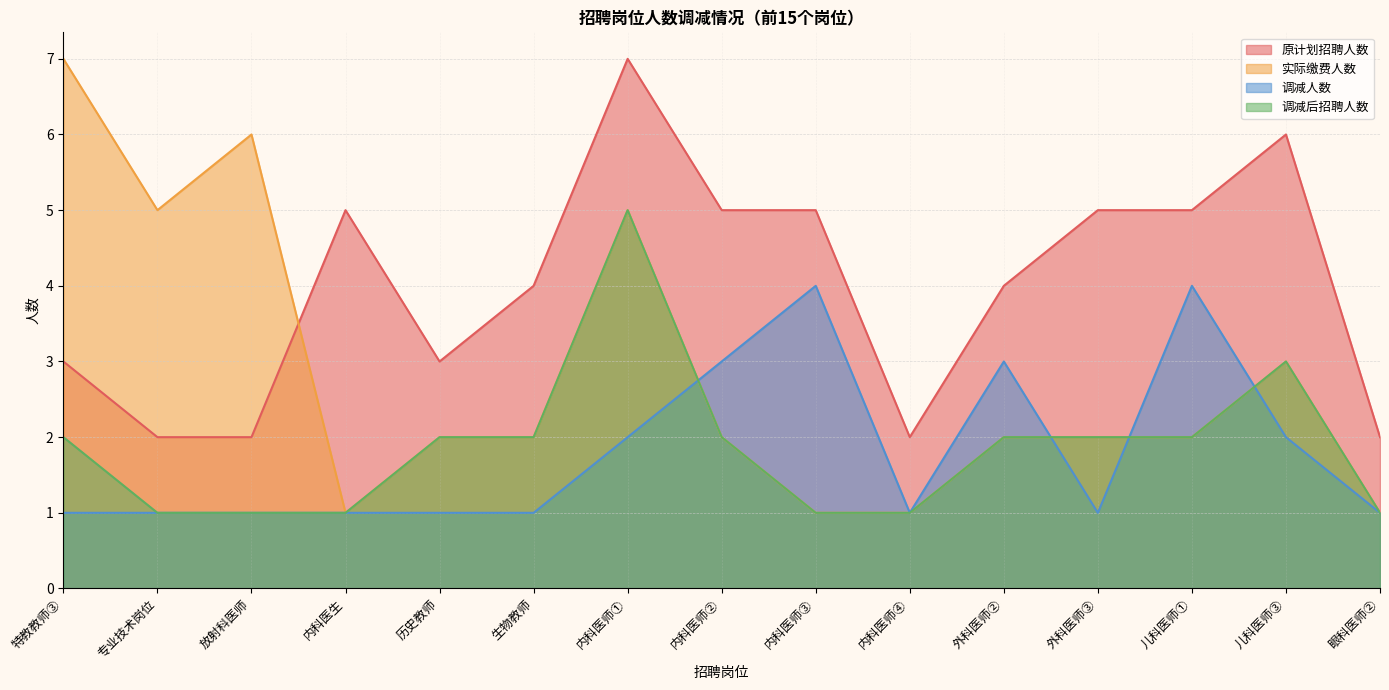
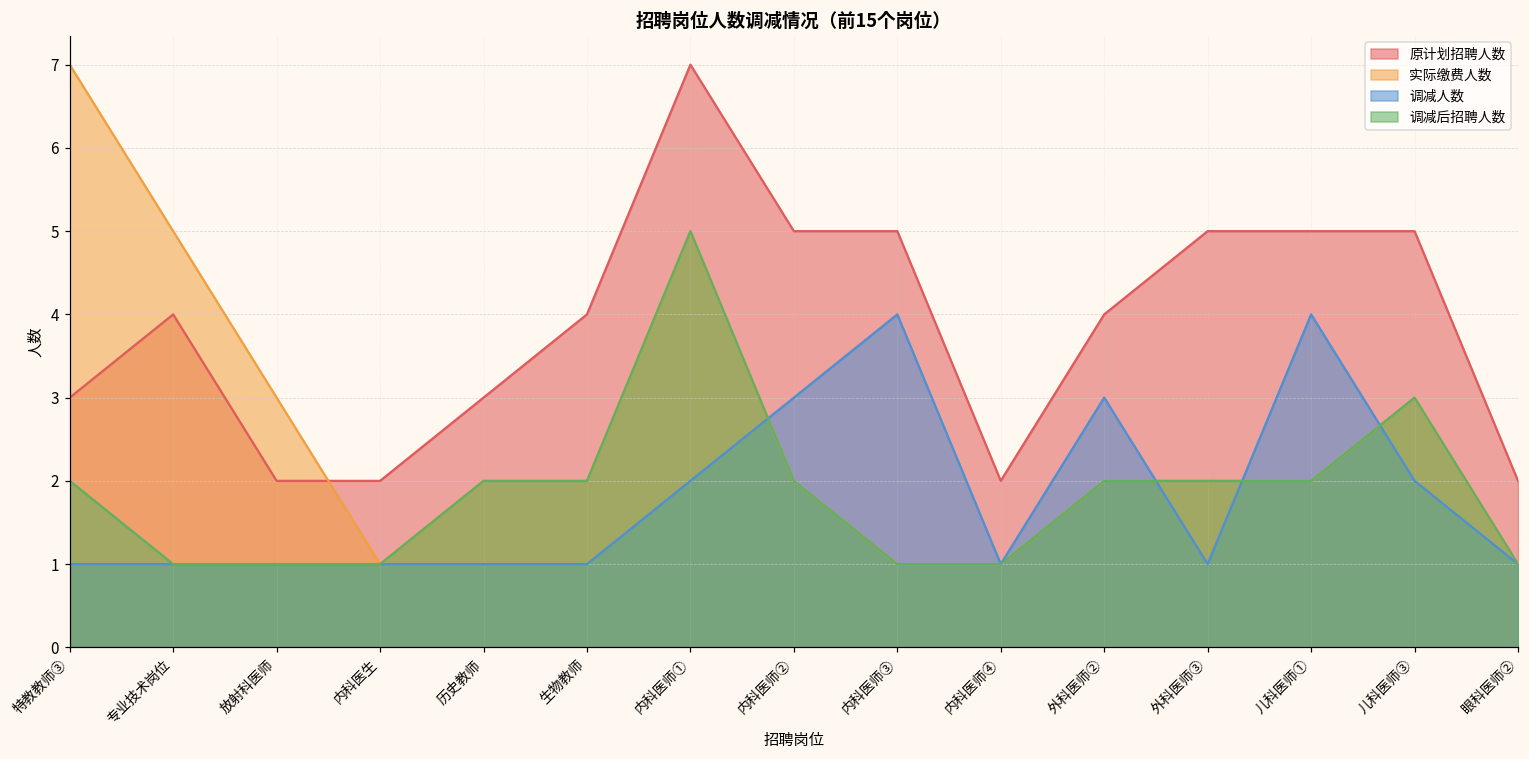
原计划招聘人数, 专业技术岗位: 2 -> 4
实际缴费人数, 放射科医师: 6 -> 3
原计划招聘人数, 内科医生: 5 -> 2
原计划招聘人数, 儿科医师③: 6 -> 5
